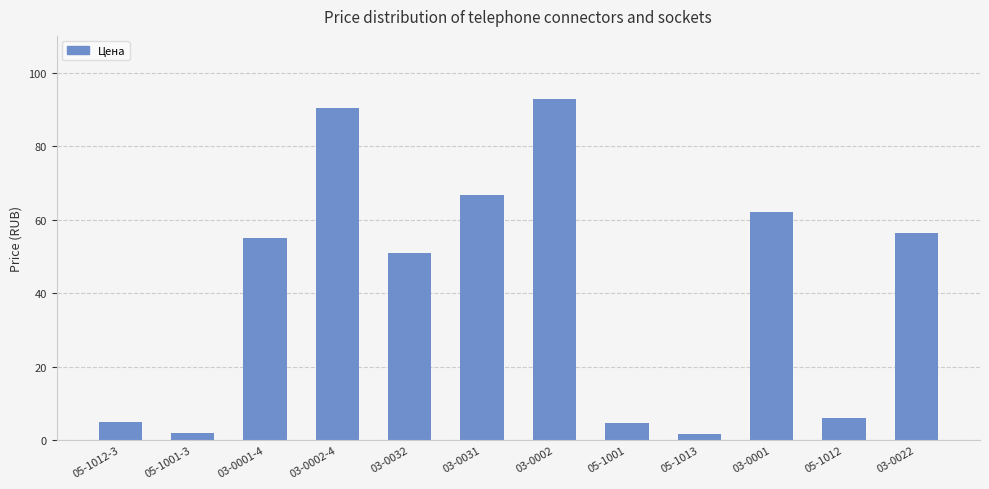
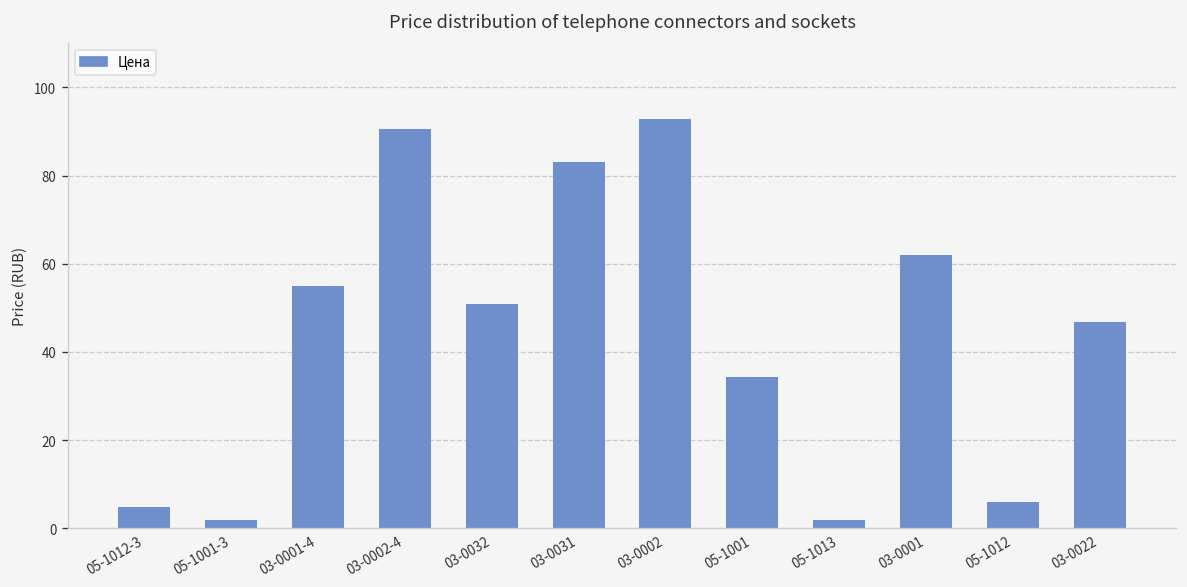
03-0031: 67 -> 83
05-1001: 5 -> 34
03-0022: 56 -> 47
